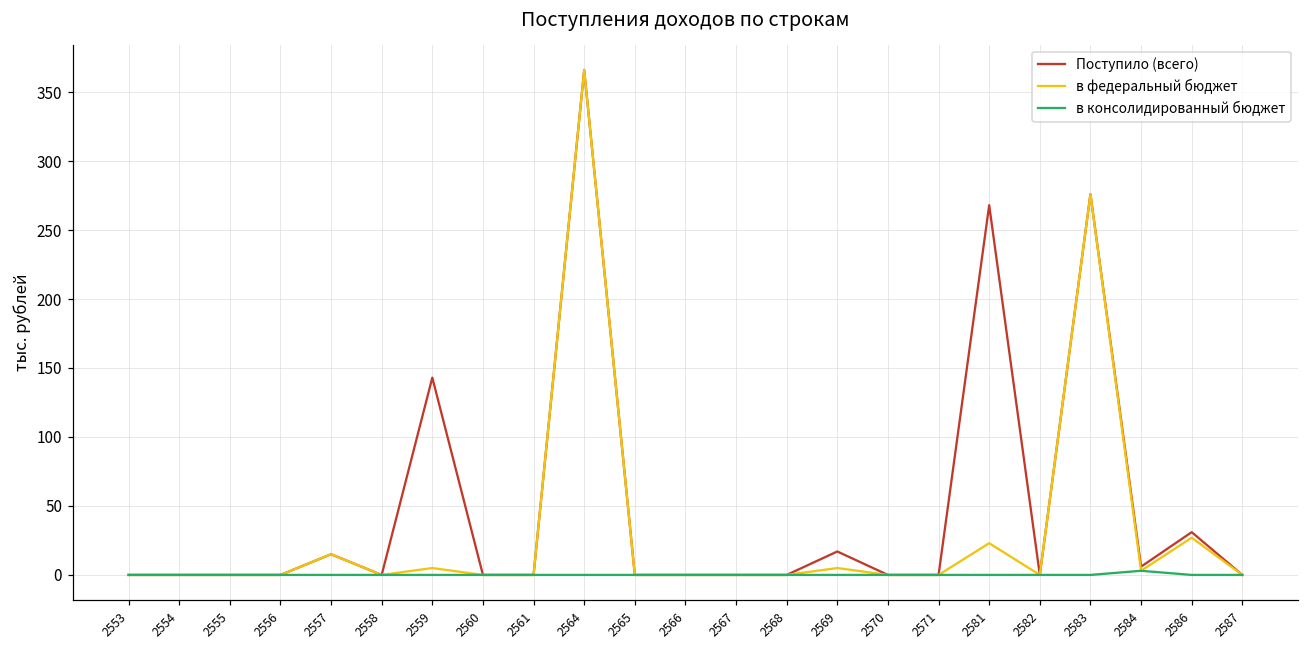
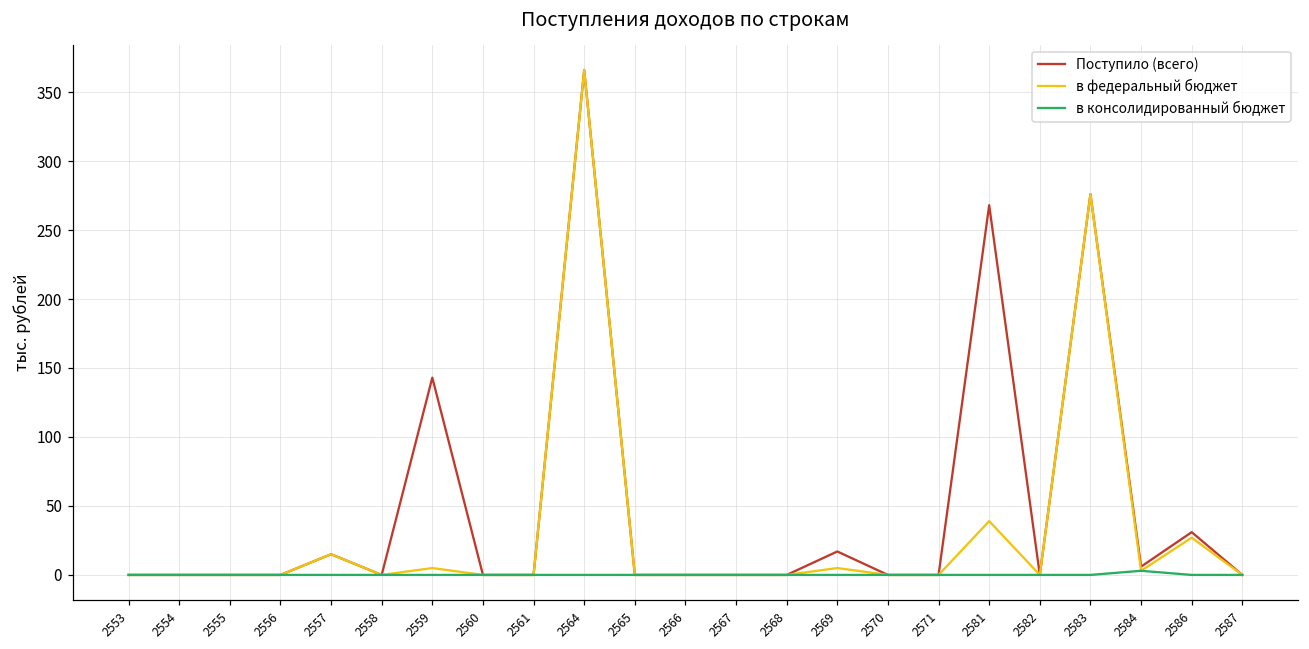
в федеральный бюджет, 2581: 23 -> 39
